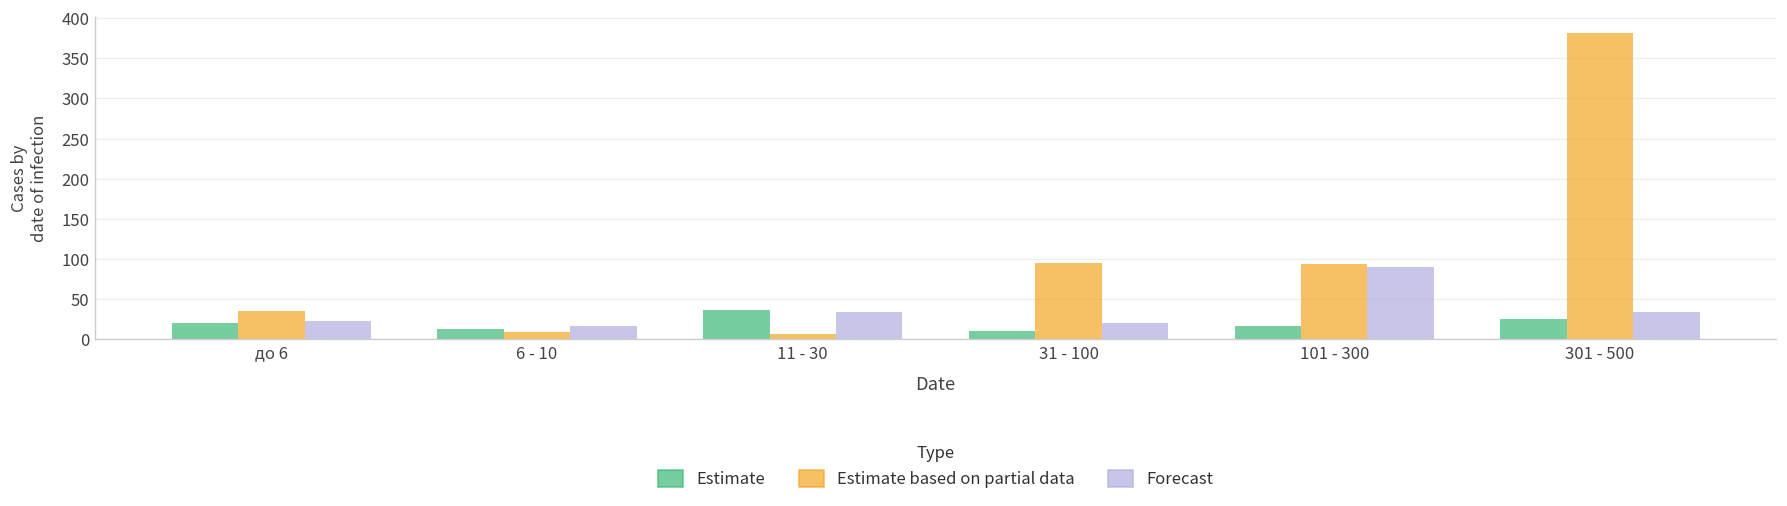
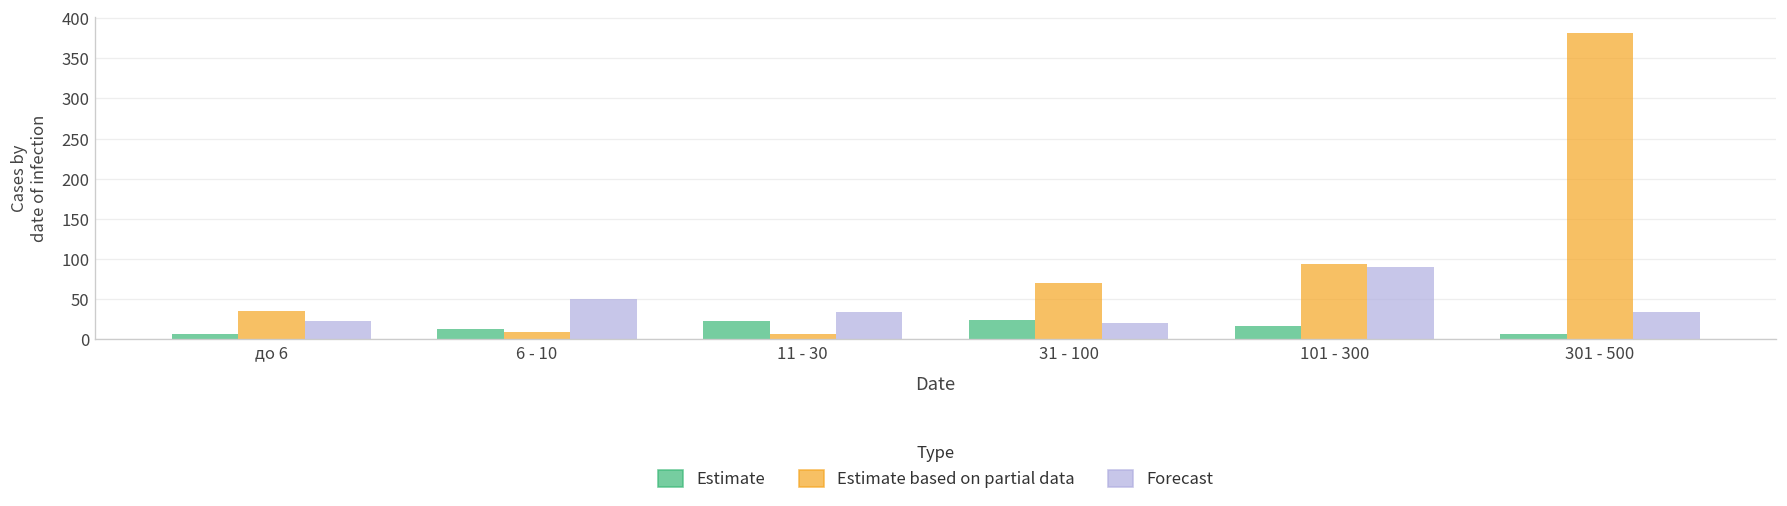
Estimate, до 6: 20 -> 10
Forecast, 6 - 10: 20 -> 50
Estimate, 11 - 30: 40 -> 20
Estimate, 31 - 100: 10 -> 20
Estimate based on partial data, 31 - 100: 100 -> 70
Estimate, 301 - 500: 30 -> 10
